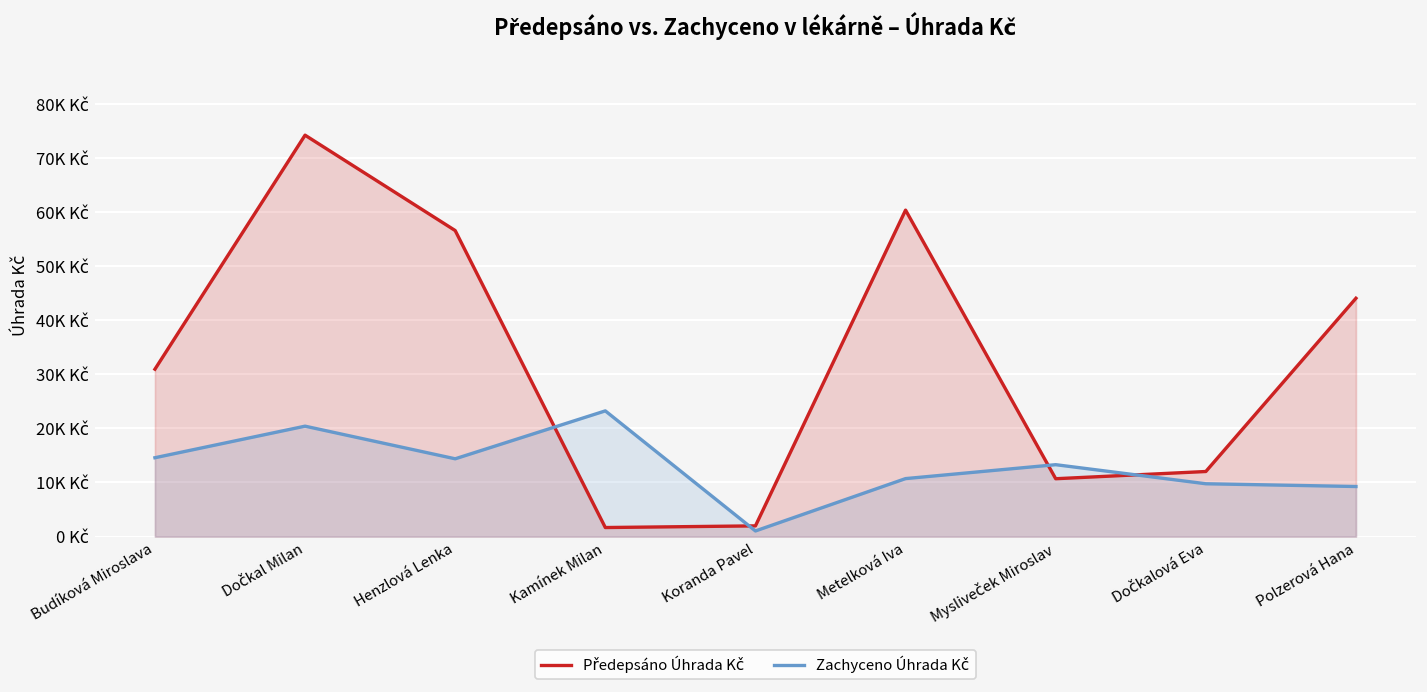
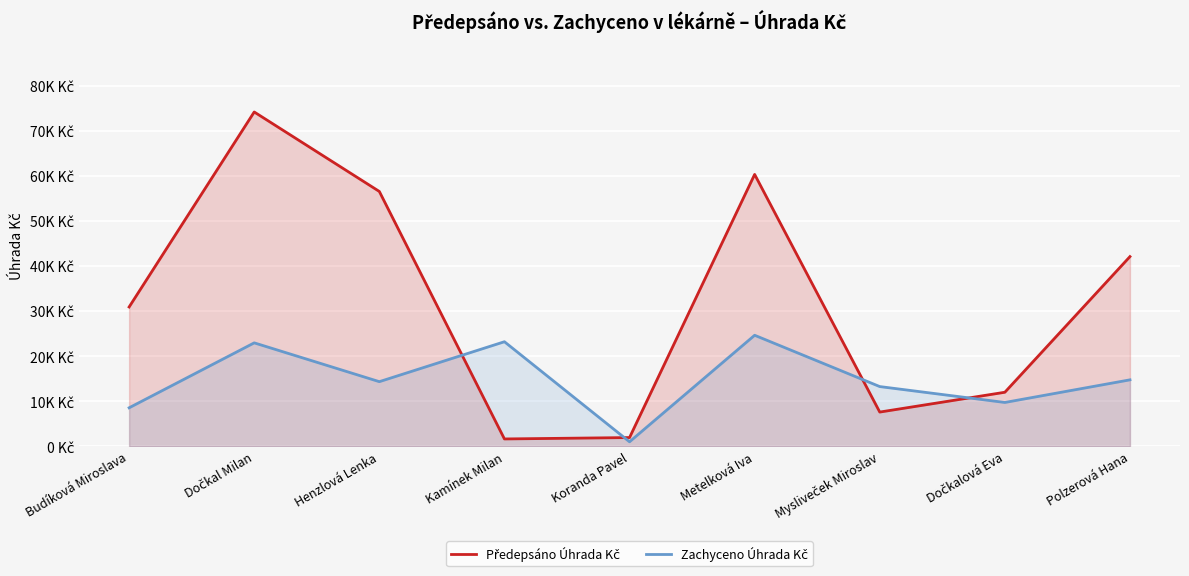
Zachyceno Úhrada Kč, Budíková Miroslava: 15K Kč -> 9K Kč
Zachyceno Úhrada Kč, Dočkal Milan: 20K Kč -> 23K Kč
Zachyceno Úhrada Kč, Metelková Iva: 11K Kč -> 25K Kč
Předepsáno Úhrada Kč, Mysliveček Miroslav: 11K Kč -> 8K Kč
Předepsáno Úhrada Kč, Polzerová Hana: 44K Kč -> 42K Kč
Zachyceno Úhrada Kč, Polzerová Hana: 9K Kč -> 15K Kč
